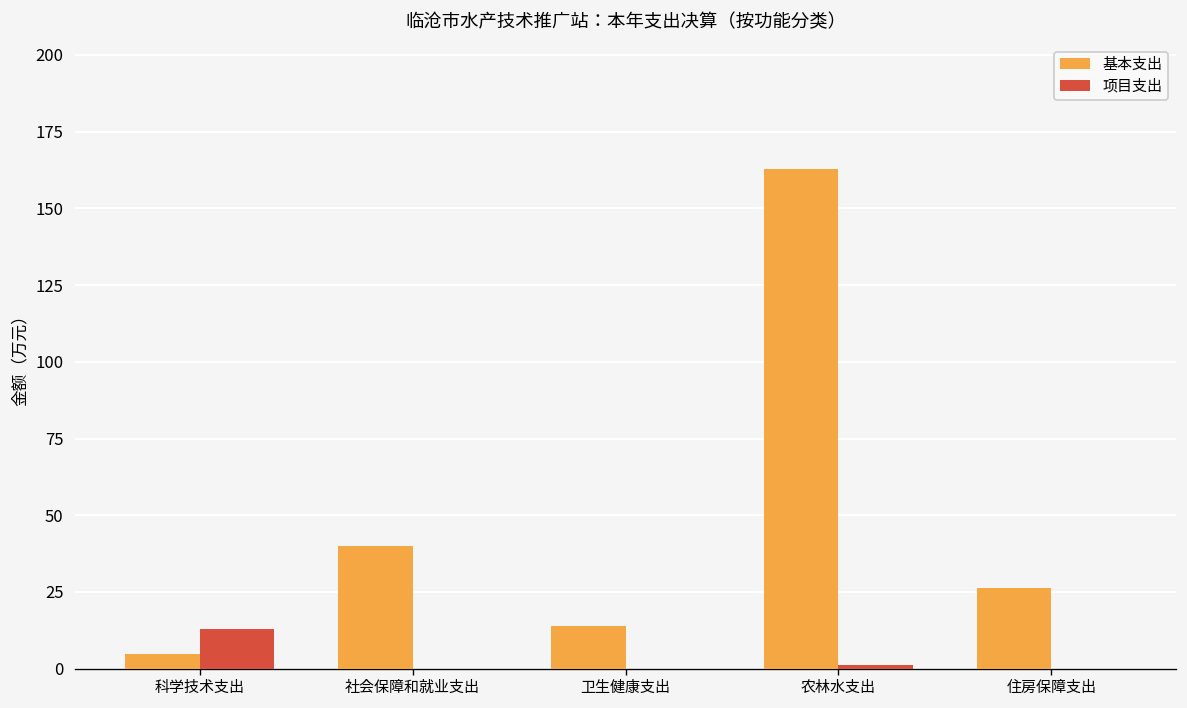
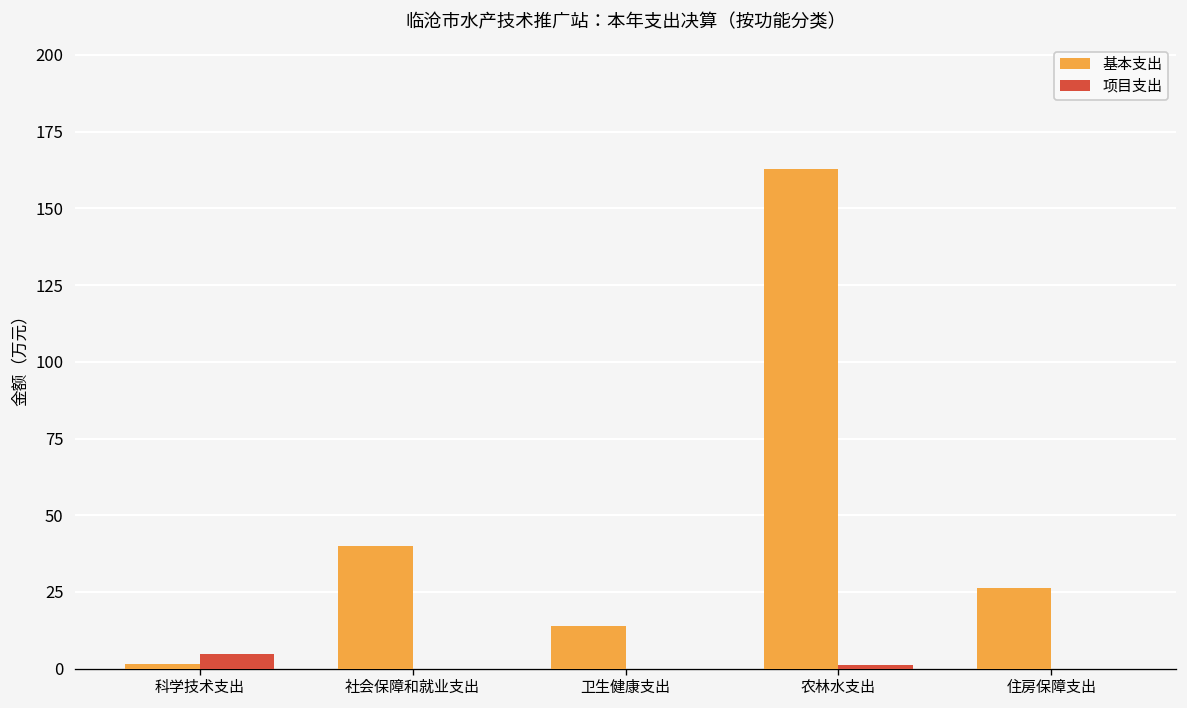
基本支出, 科学技术支出: 5 -> 2
项目支出, 科学技术支出: 13 -> 5
